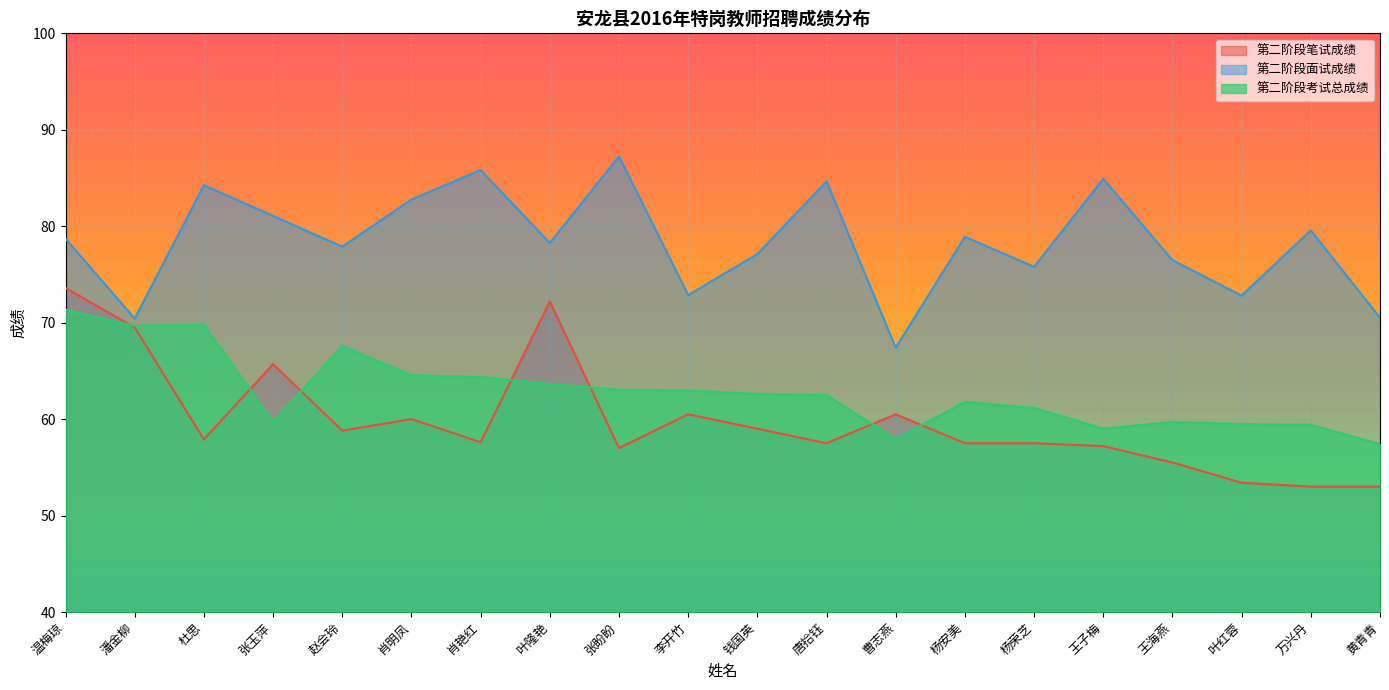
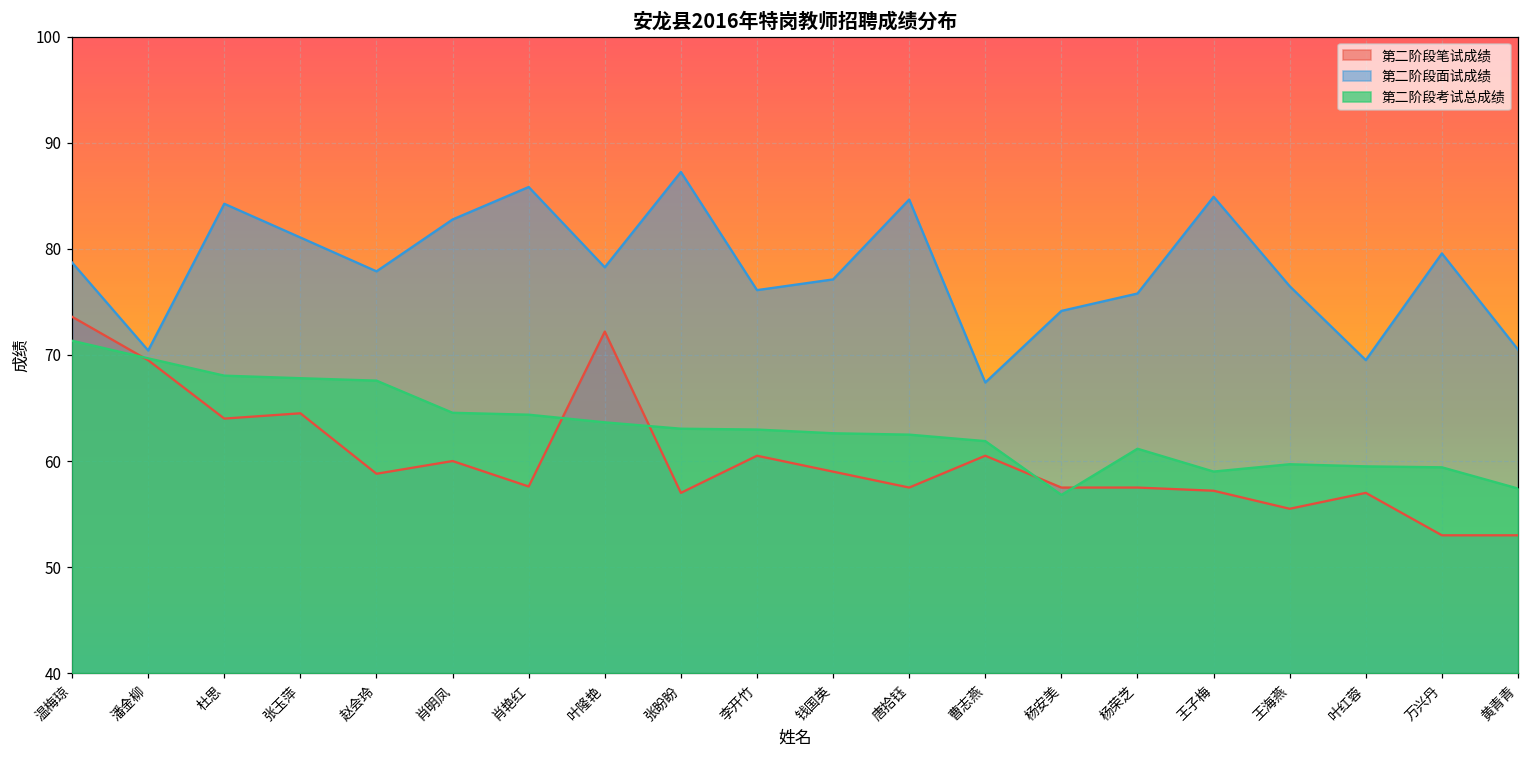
第二阶段笔试成绩, 杜思: 58 -> 64
第二阶段考试总成绩, 杜思: 70 -> 68
第二阶段笔试成绩, 张玉萍: 66 -> 65
第二阶段考试总成绩, 张玉萍: 60 -> 68
第二阶段面试成绩, 李开竹: 73 -> 76
第二阶段考试总成绩, 曹志燕: 58 -> 62
第二阶段面试成绩, 杨安美: 79 -> 74
第二阶段考试总成绩, 杨安美: 62 -> 57
第二阶段笔试成绩, 叶红蓉: 53 -> 57
第二阶段面试成绩, 叶红蓉: 73 -> 70
